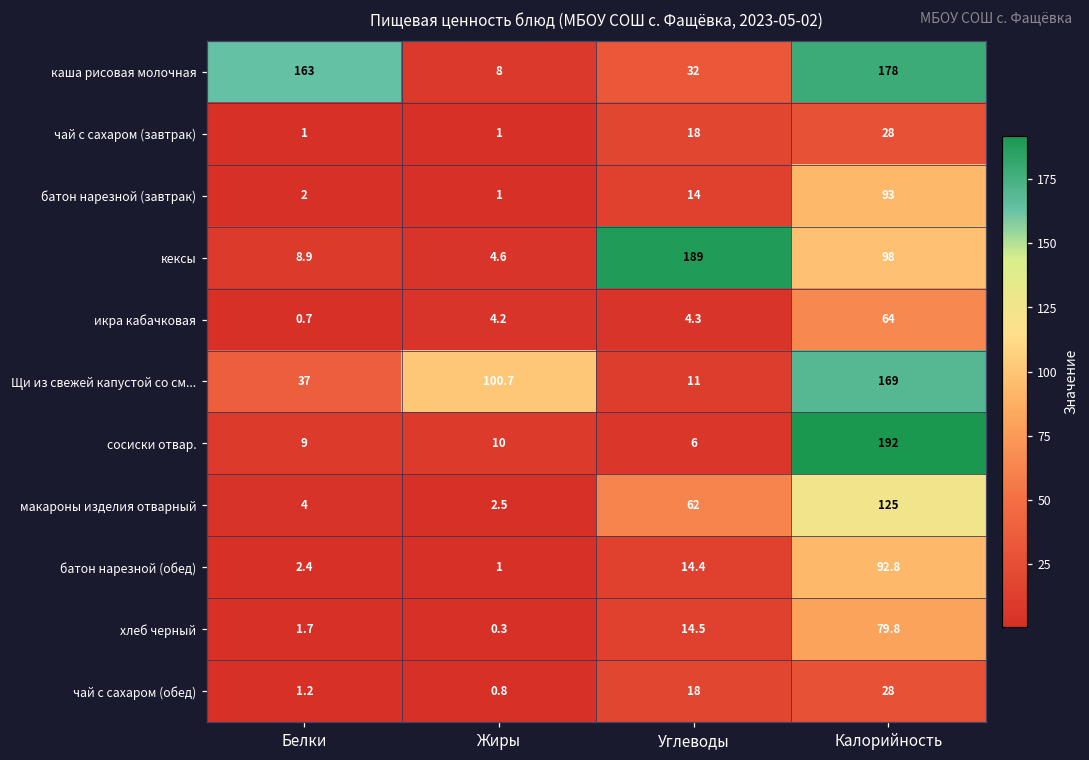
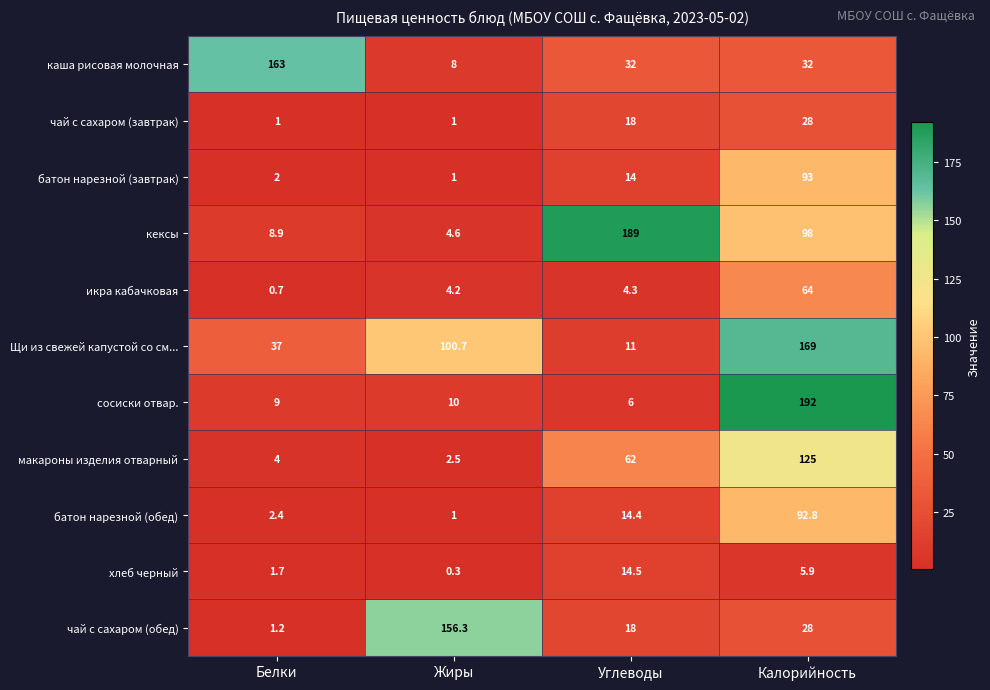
каша рисовая молочная, Калорийность: 178 -> 32
хлеб черный, Калорийность: 79.8 -> 5.9
чай с сахаром (обед), Жиры: 0.8 -> 156.3
